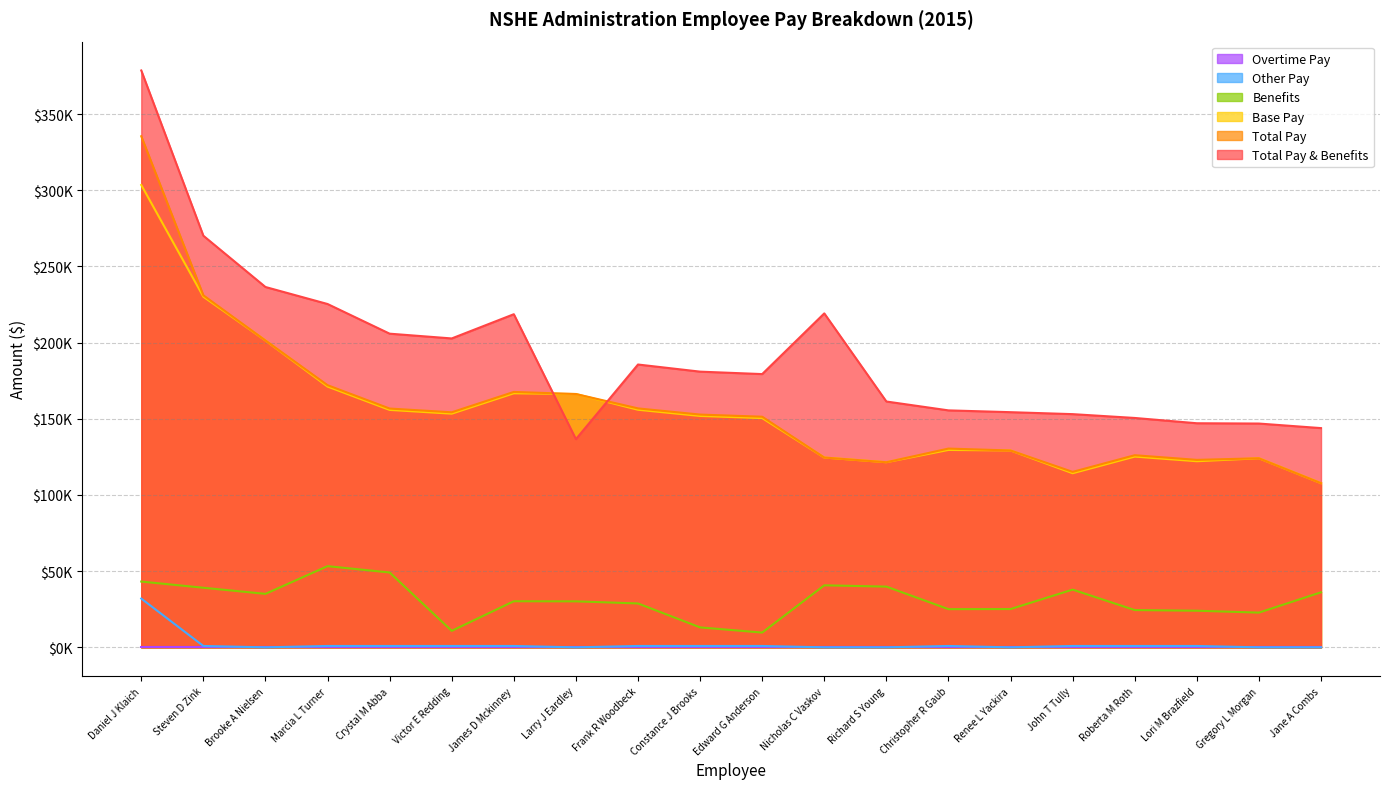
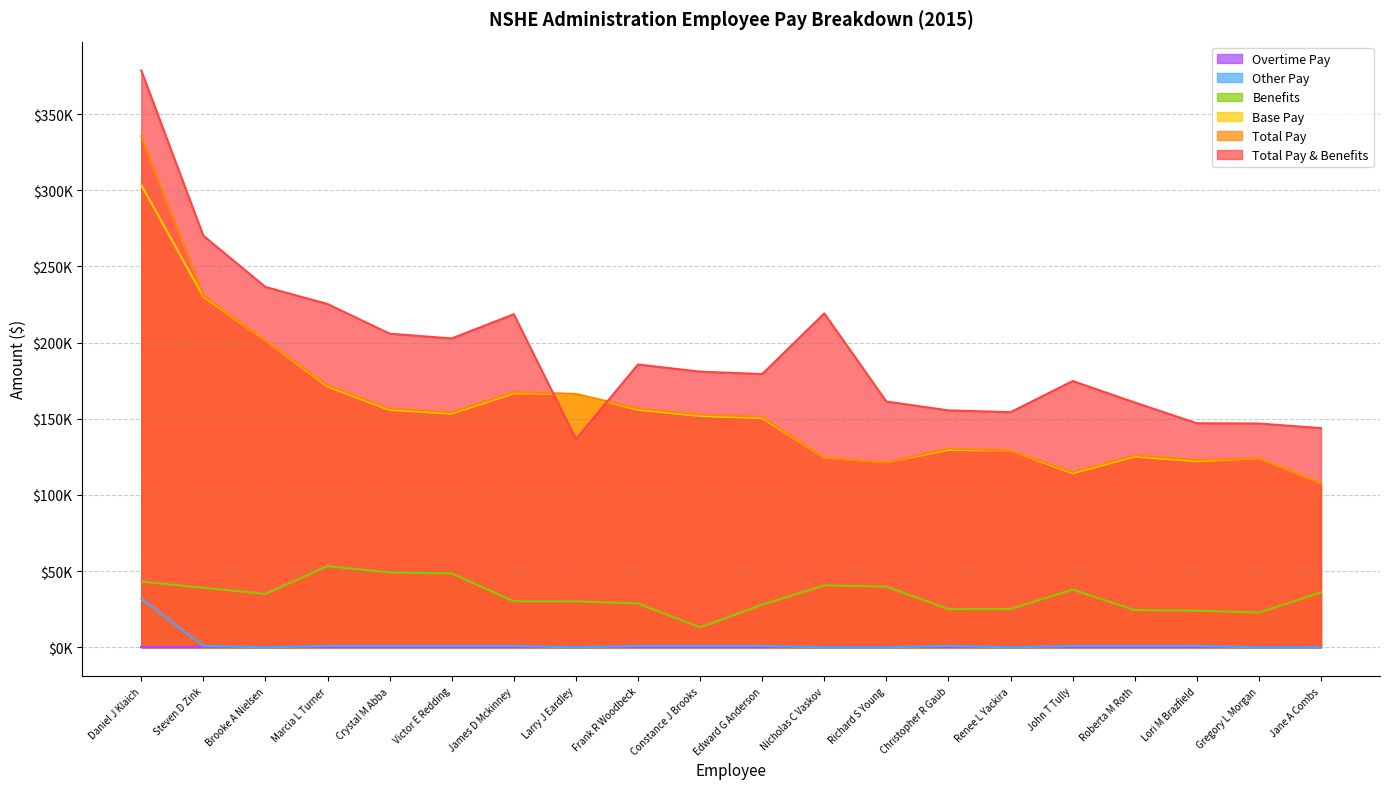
Benefits, Victor E Redding: $11000 -> $48000
Benefits, Edward G Anderson: $10000 -> $28000
Total Pay & Benefits, John T Tully: $153000 -> $175000
Total Pay & Benefits, Roberta M Roth: $151000 -> $161000
